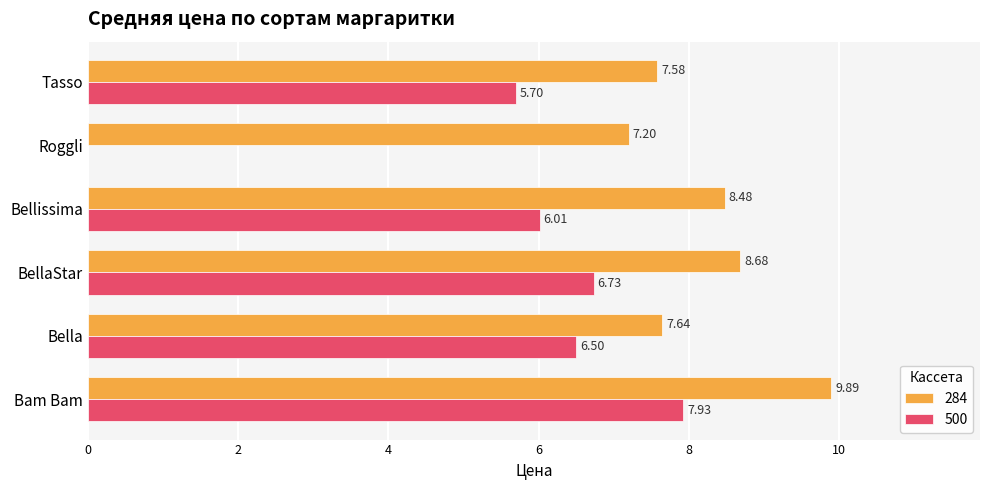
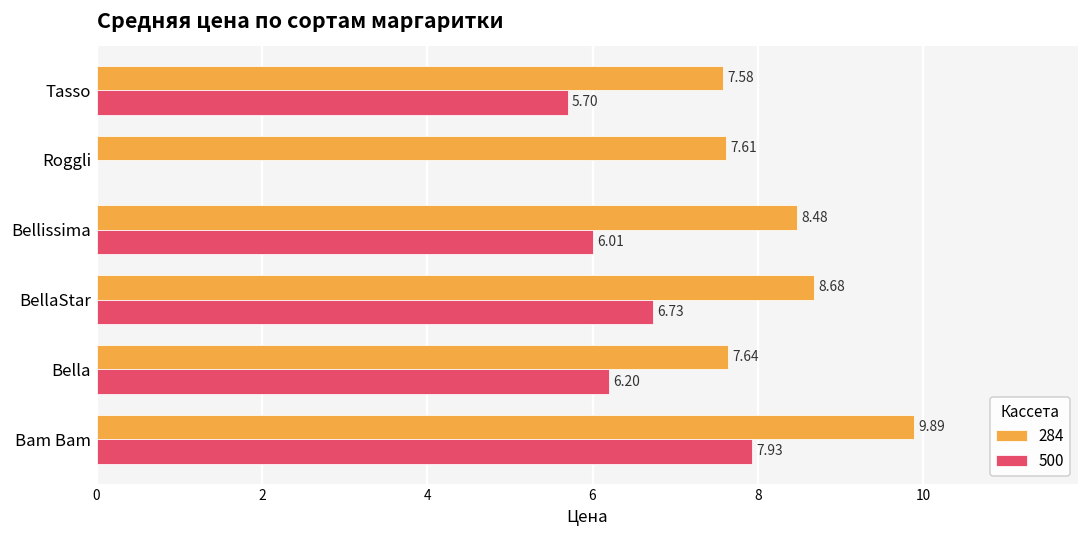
284, Roggli: 7.20 -> 7.61
500, Bella: 6.50 -> 6.20
